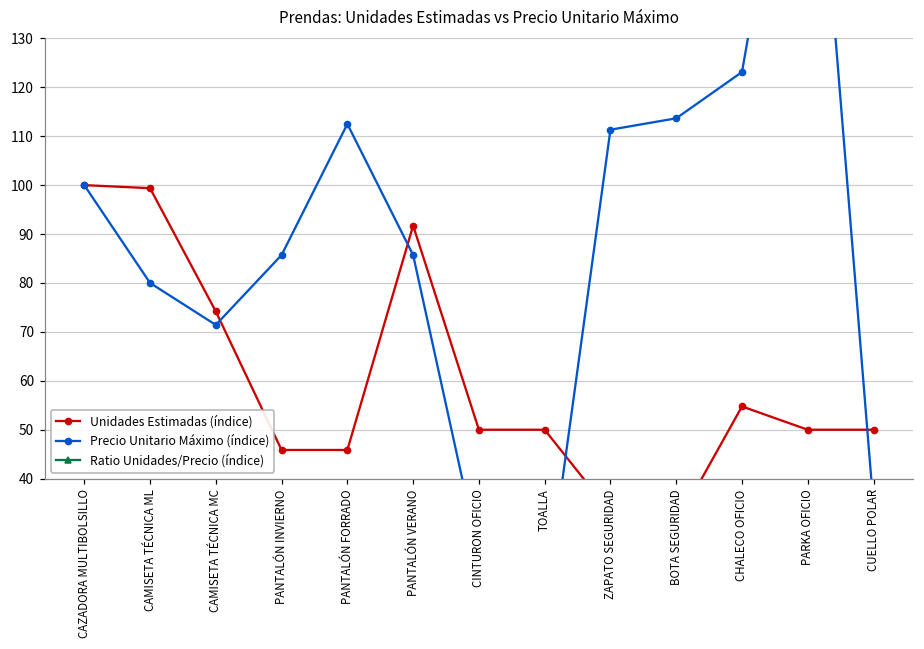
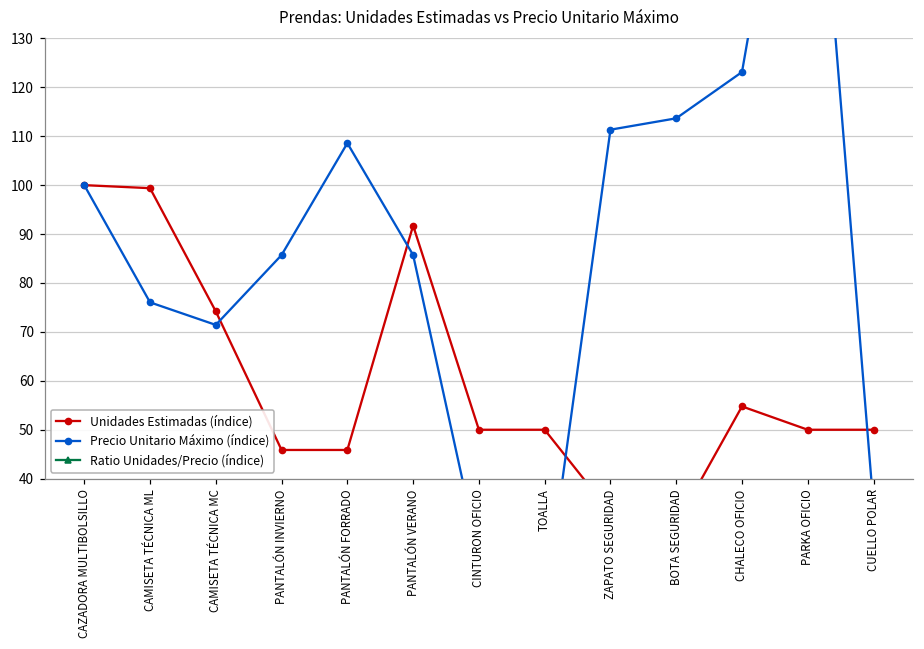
Precio Unitario Máximo (índice), CAMISETA TÉCNICA ML: 80 -> 76
Precio Unitario Máximo (índice), PANTALÓN FORRADO: 112 -> 109
